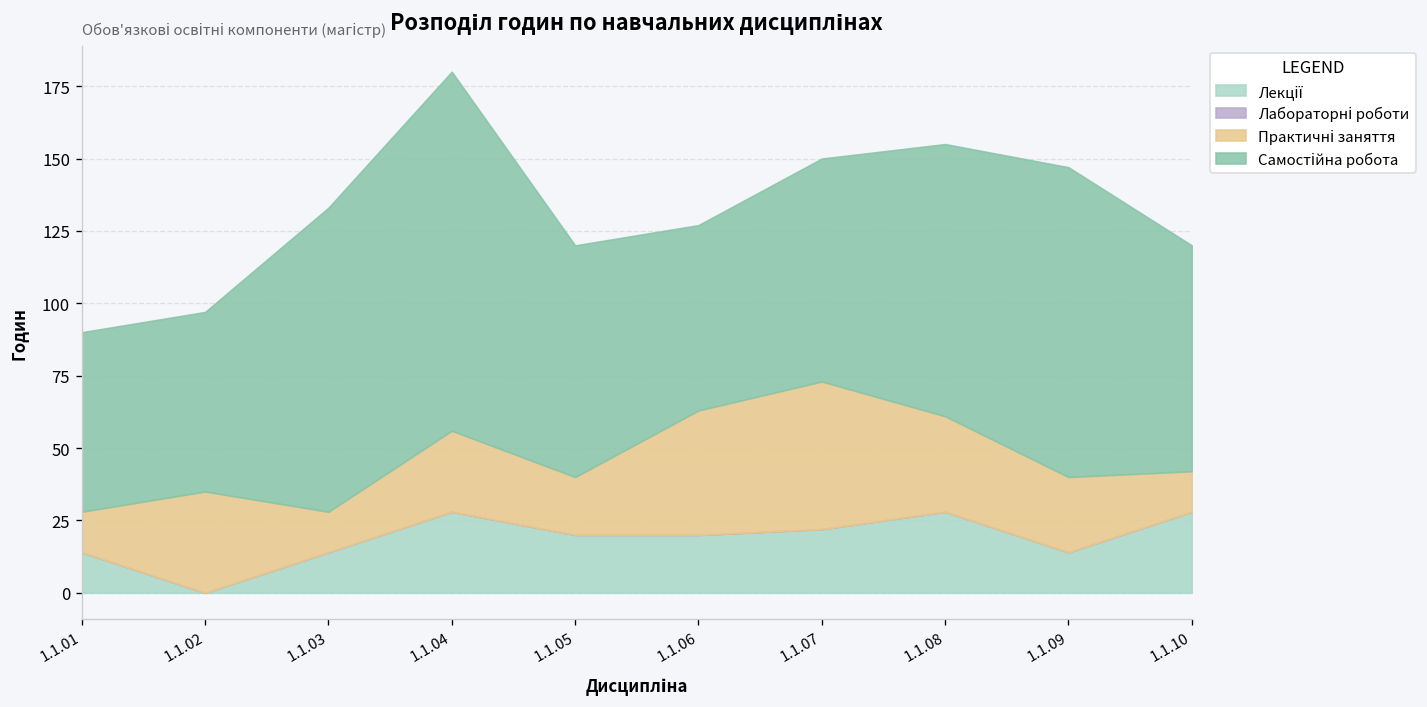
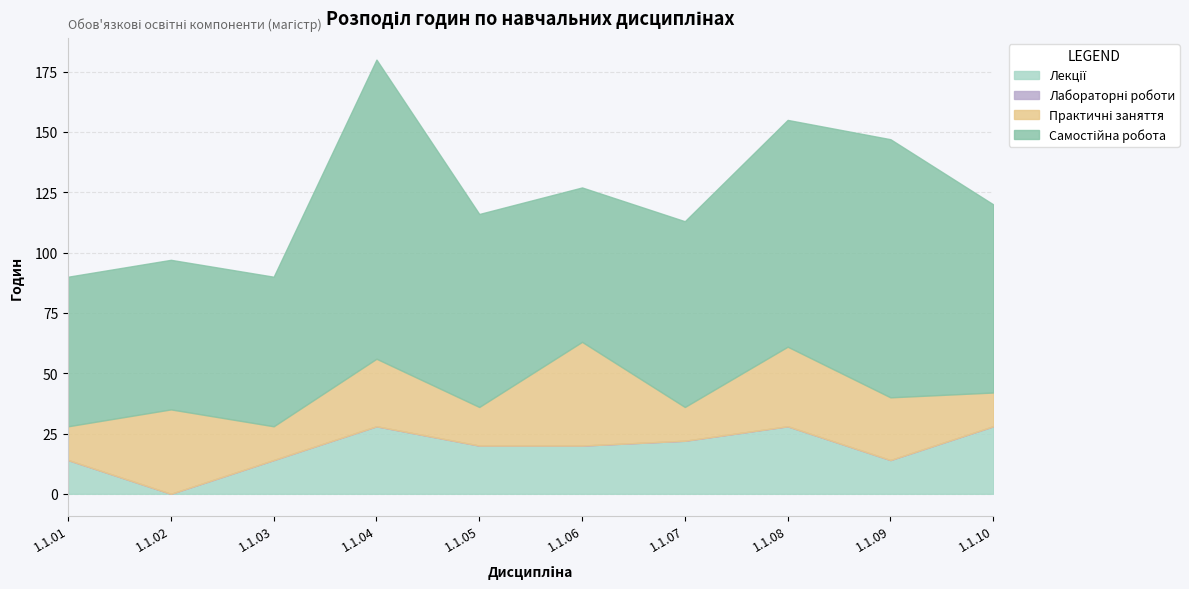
Самостійна робота, 1.1.03: 105 -> 62
Практичні заняття, 1.1.05: 20 -> 16
Практичні заняття, 1.1.07: 51 -> 14
